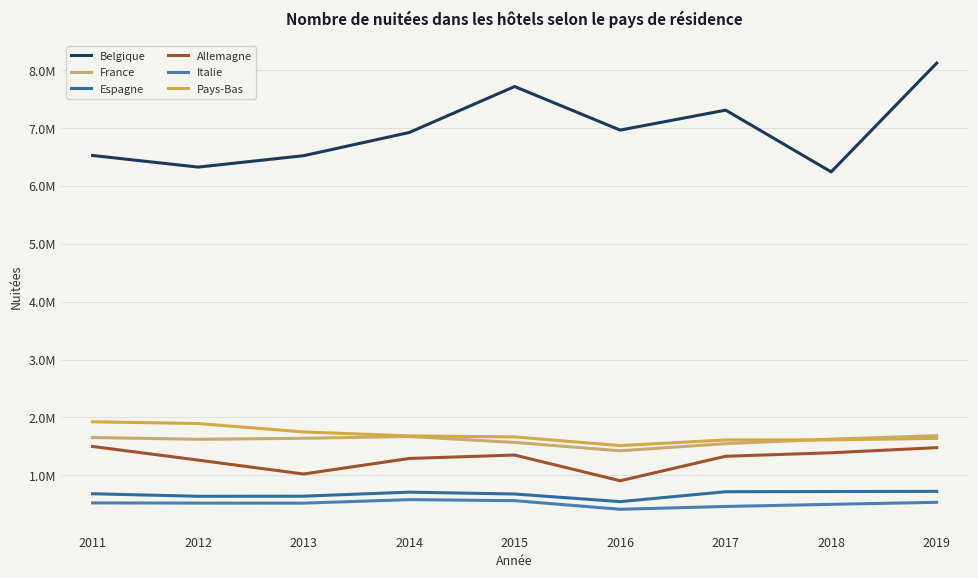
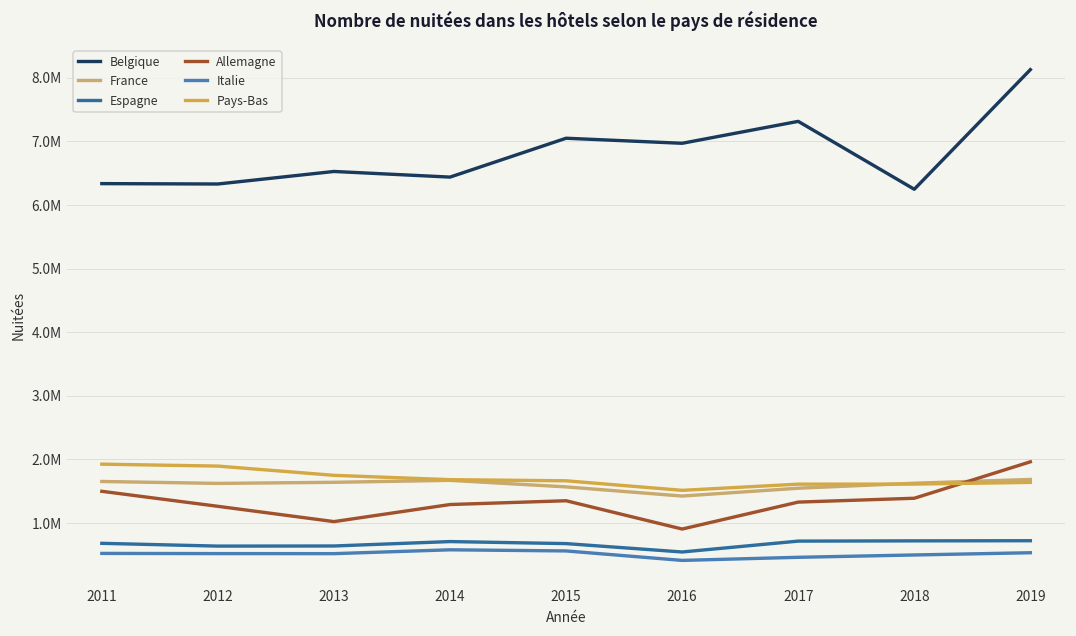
Belgique, 2011: 6500000 -> 6300000
Belgique, 2014: 6900000 -> 6400000
Belgique, 2015: 7700000 -> 7000000
Allemagne, 2019: 1500000 -> 2000000
